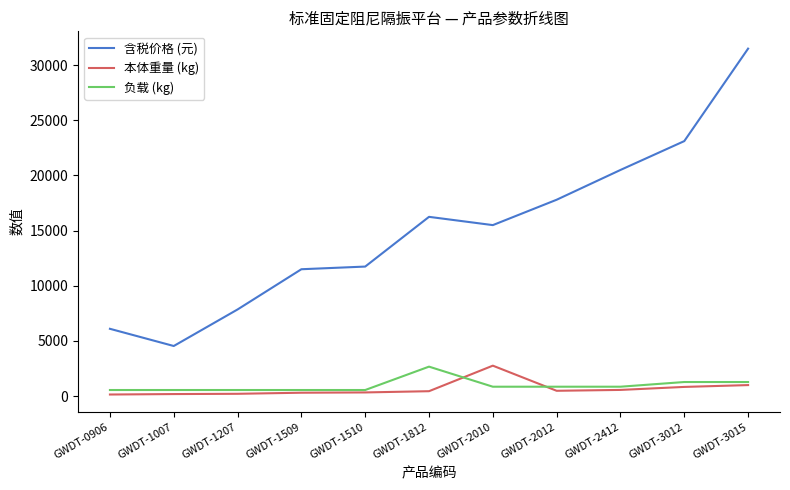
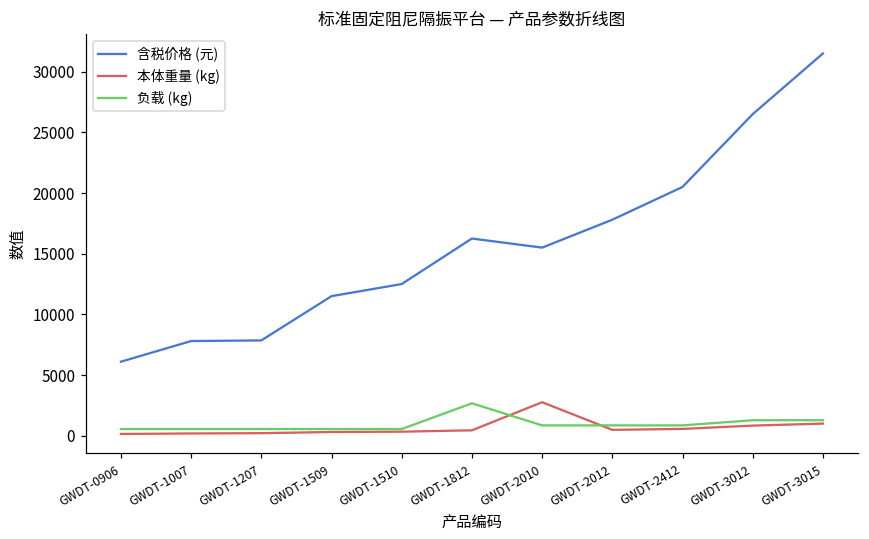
含税价格 (元), GWDT-1007: 4500 -> 7800
含税价格 (元), GWDT-1510: 11700 -> 12500
含税价格 (元), GWDT-3012: 23100 -> 26500
